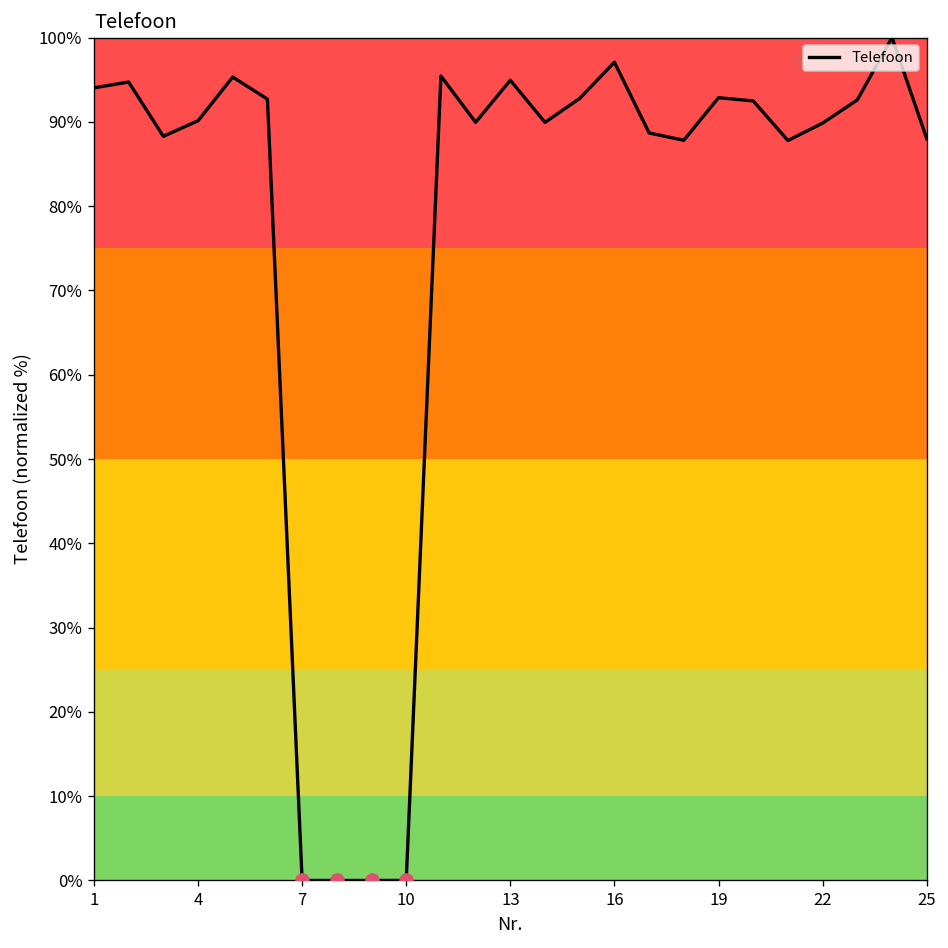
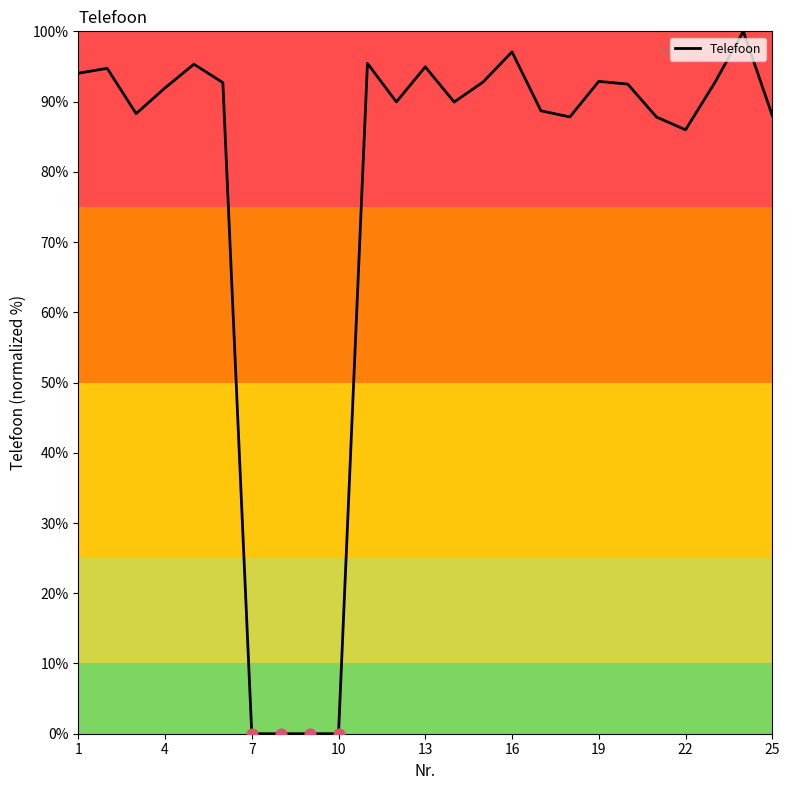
Telefoon, 4: 90% -> 92%
Telefoon, 22: 90% -> 86%
